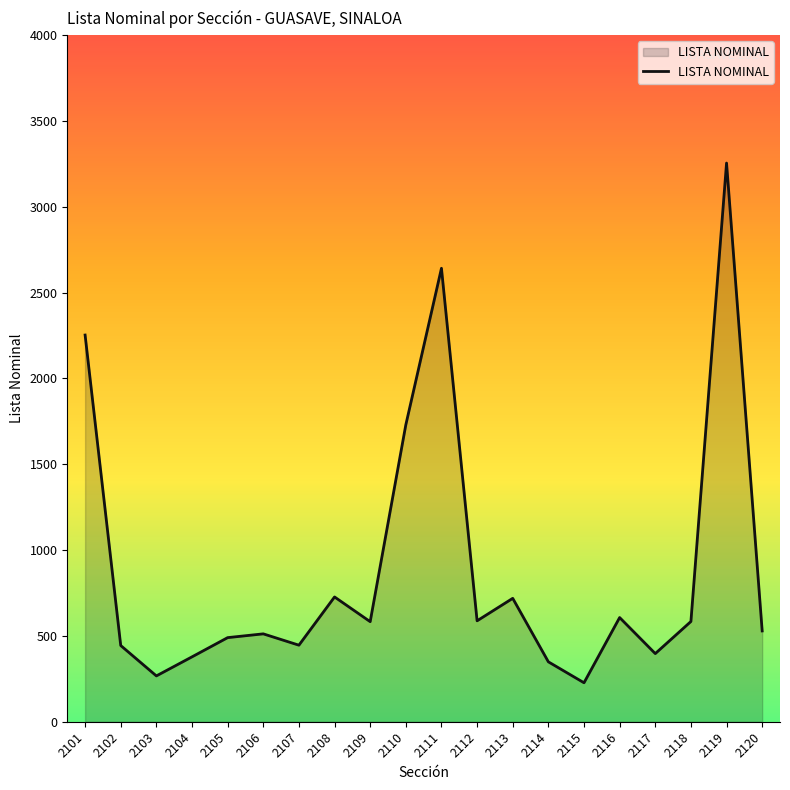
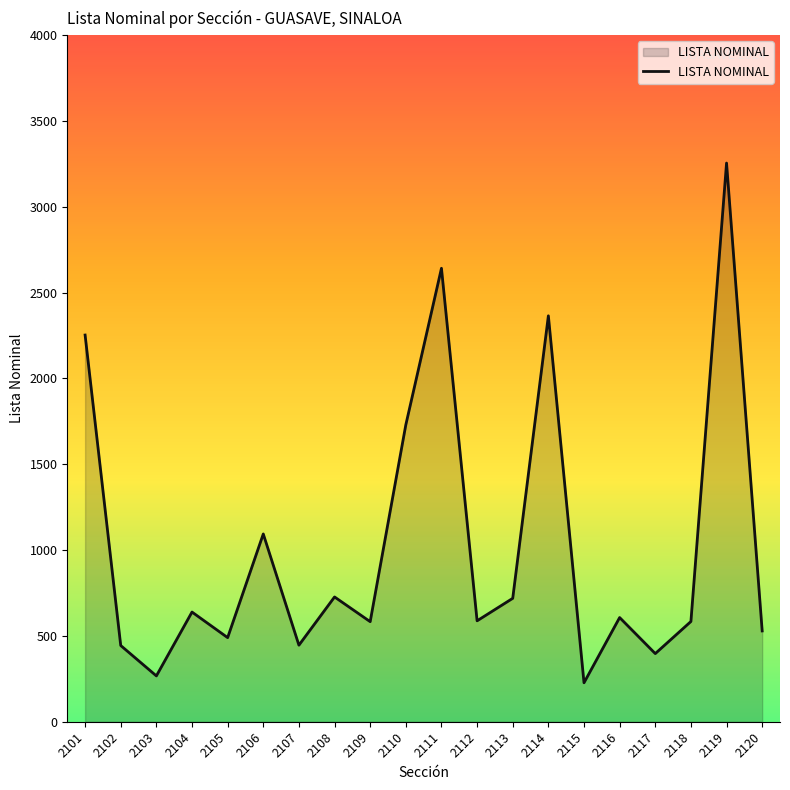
2104: 380 -> 640
2106: 510 -> 1090
2114: 350 -> 2370
